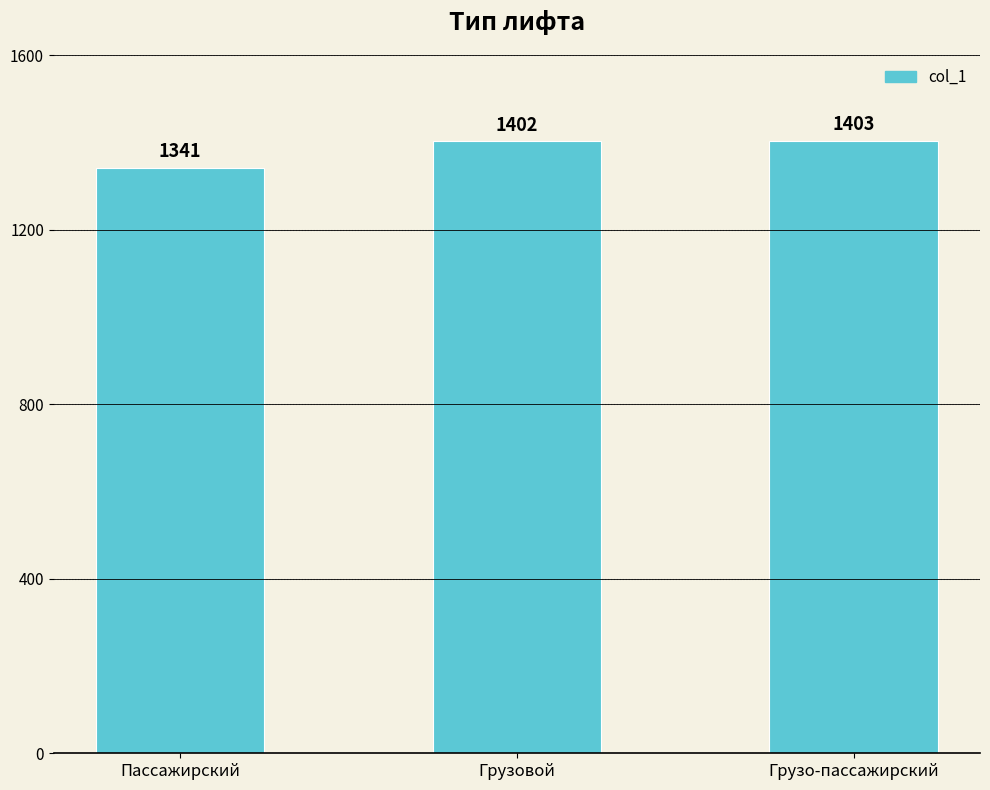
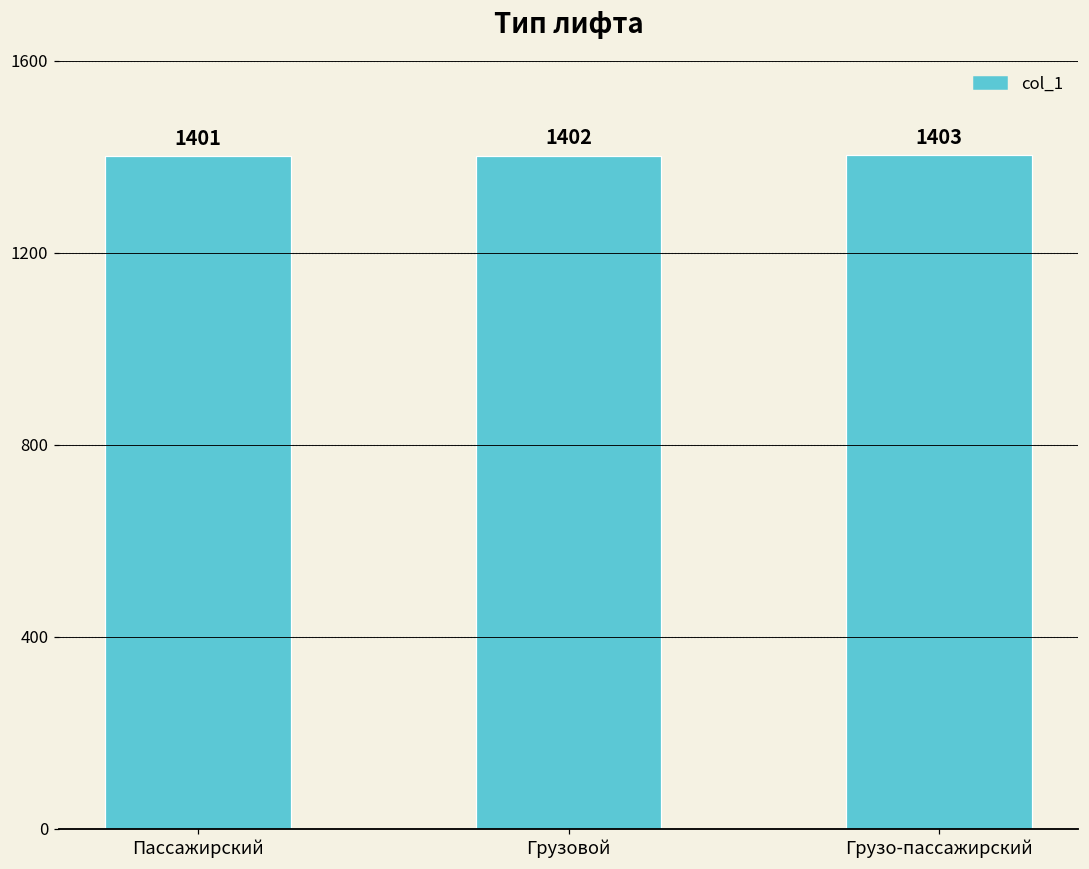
Пассажирский: 1341 -> 1401
